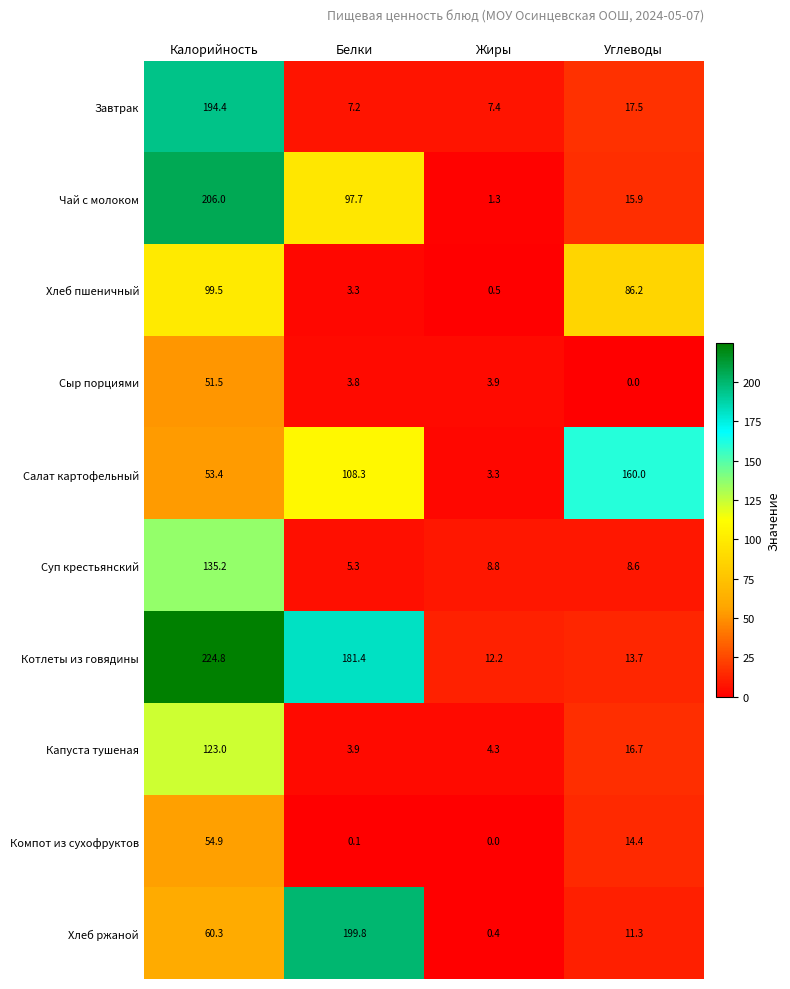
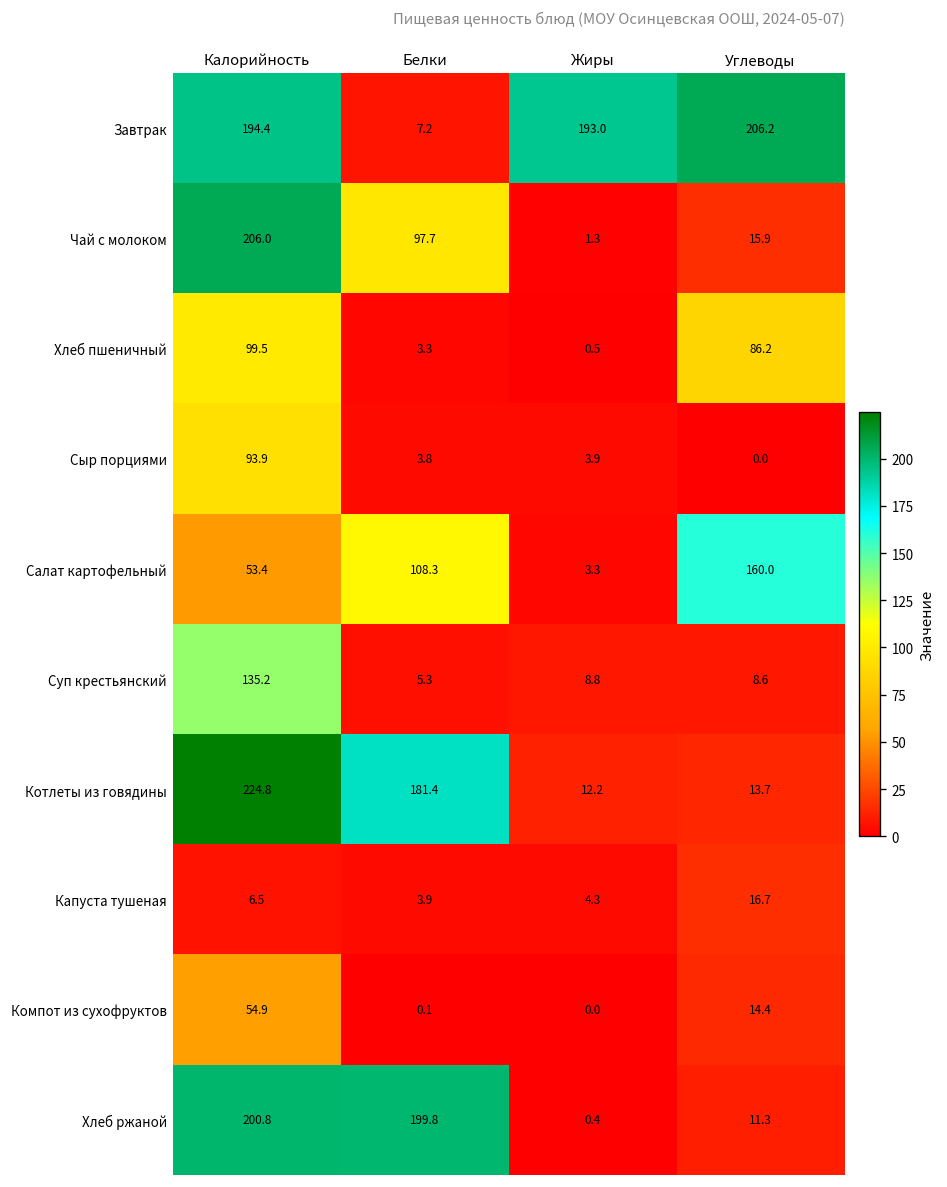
Завтрак, Жиры: 7.4 -> 193.0
Завтрак, Углеводы: 17.5 -> 206.2
Сыр порциями, Калорийность: 51.5 -> 93.9
Капуста тушеная, Калорийность: 123.0 -> 6.5
Хлеб ржаной, Калорийность: 60.3 -> 200.8
